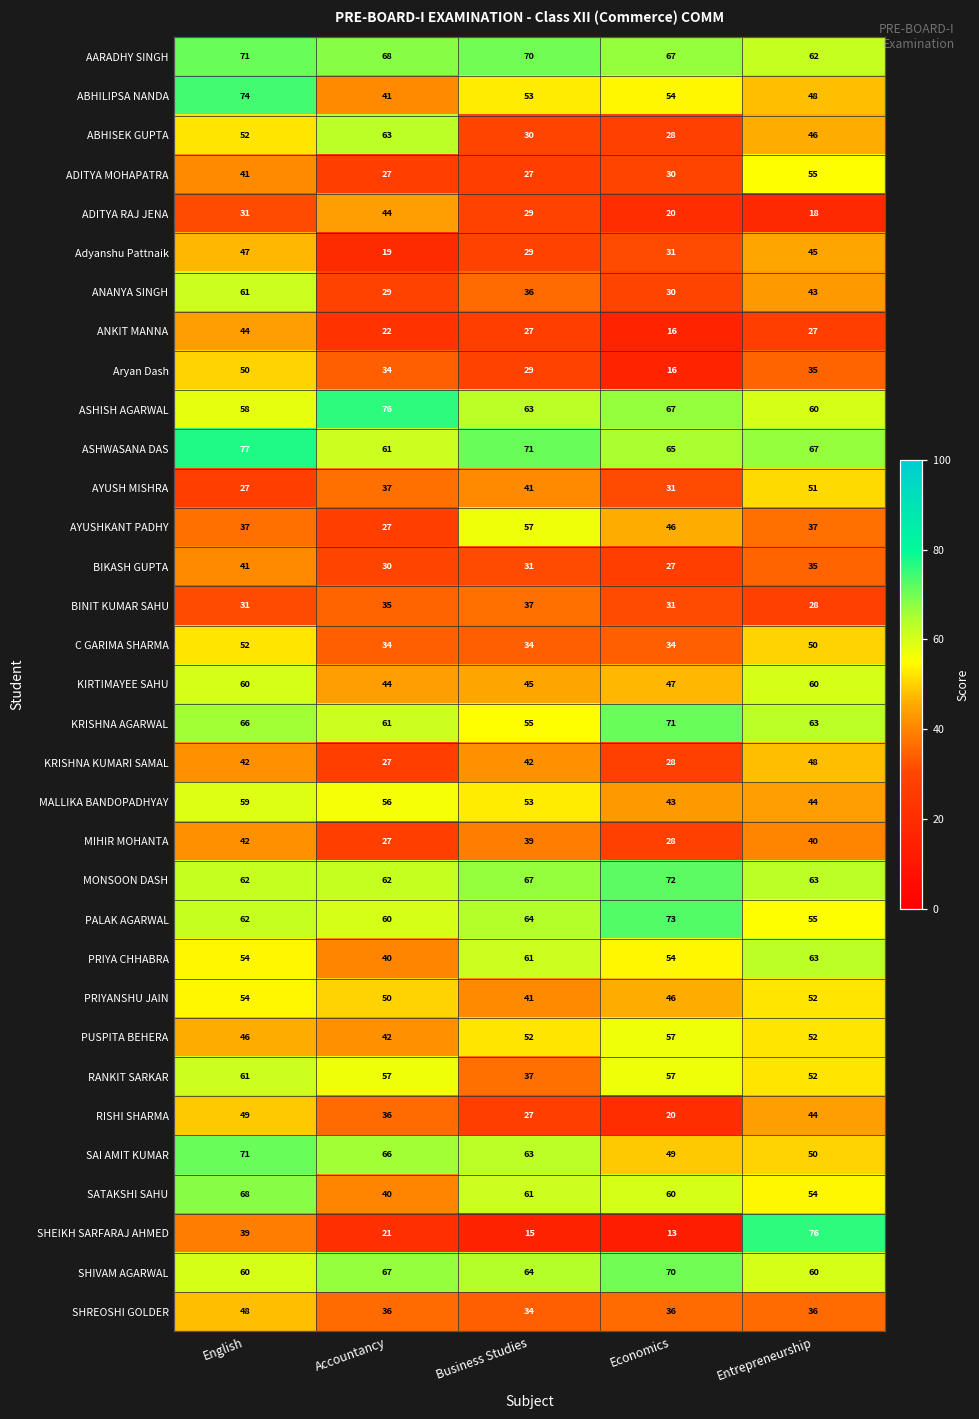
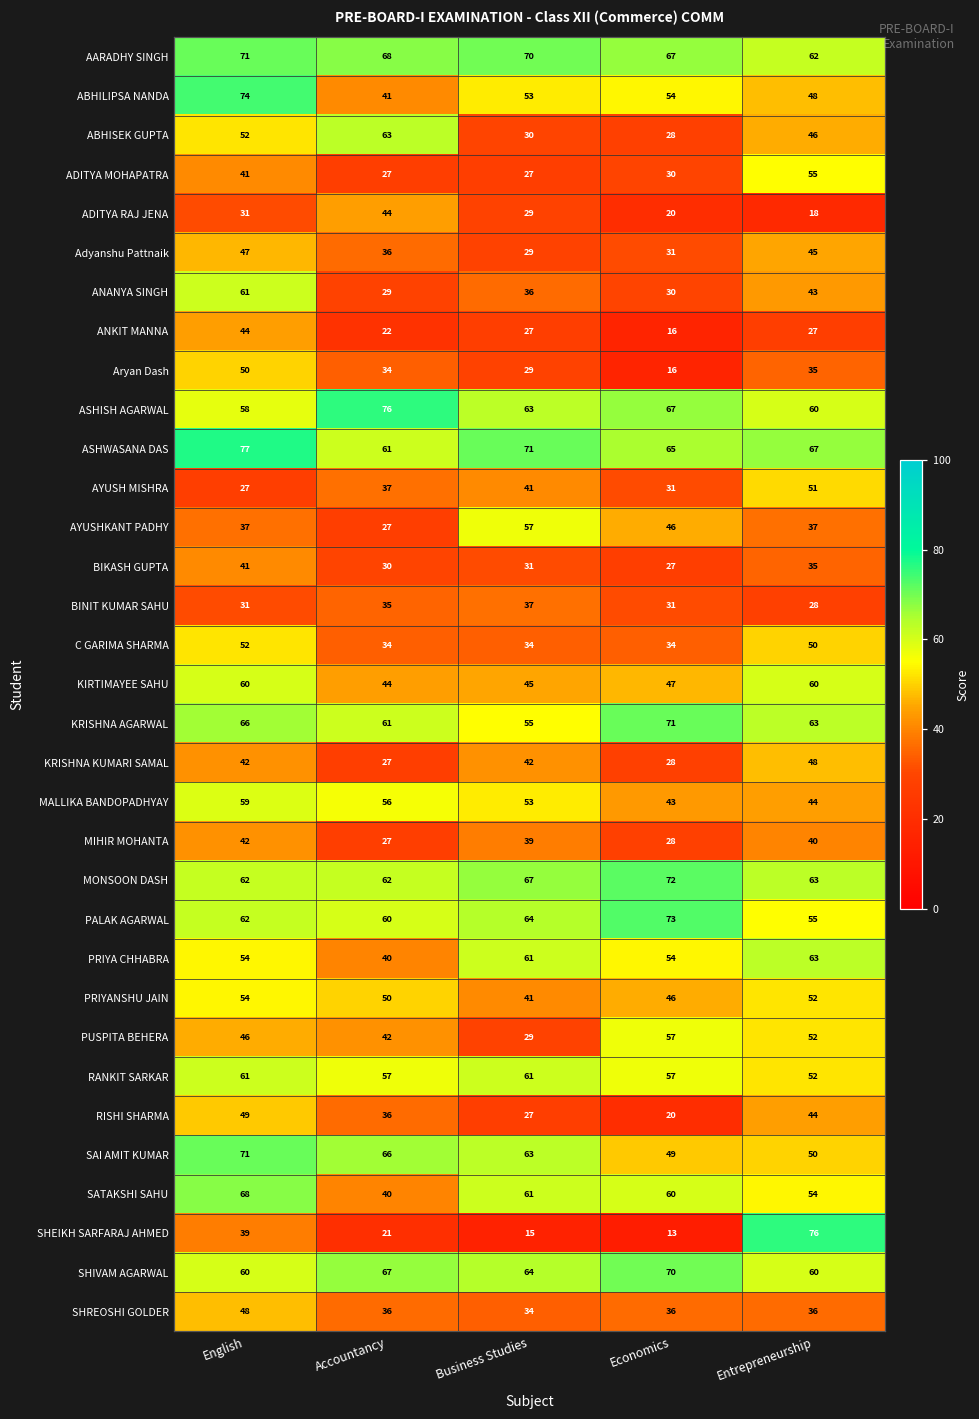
Adyanshu Pattnaik, Accountancy: 19 -> 36
PUSPITA BEHERA, Business Studies: 52 -> 29
RANKIT SARKAR, Business Studies: 37 -> 61
